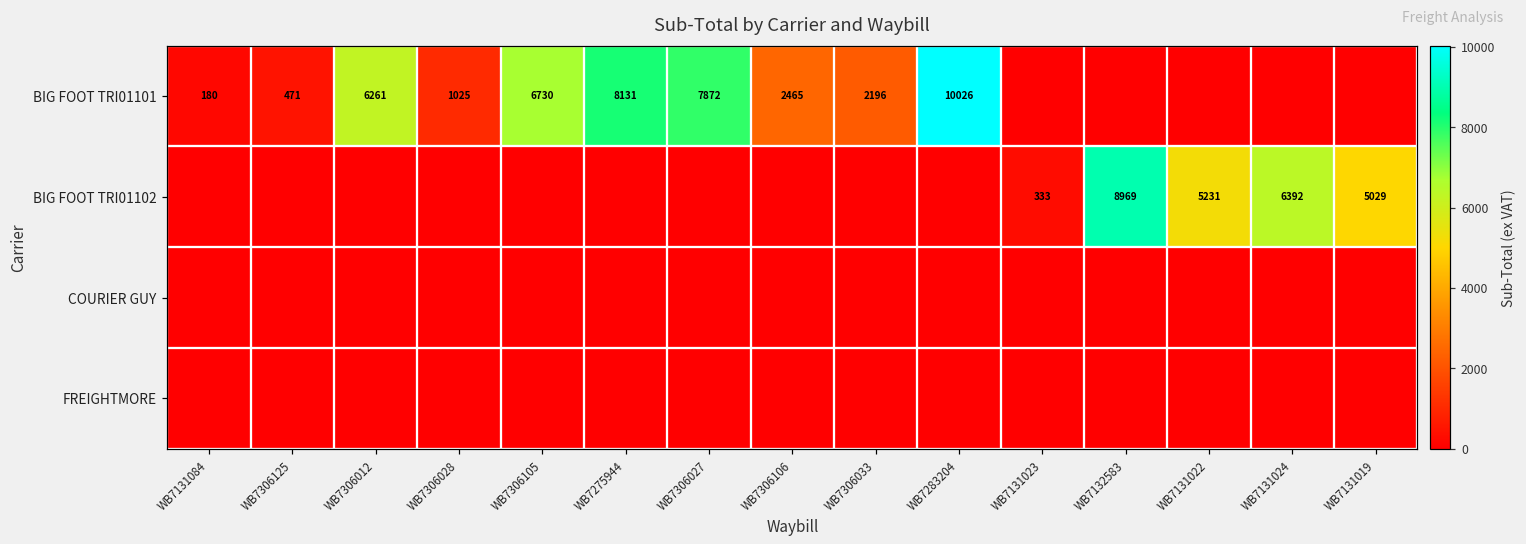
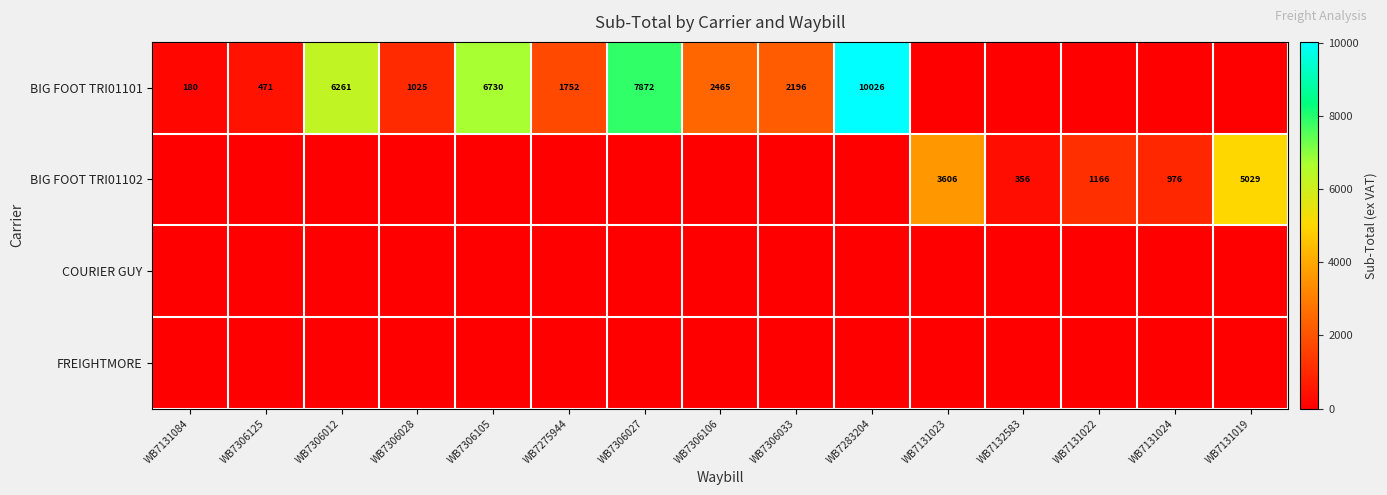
BIG FOOT TRI01101, WB7275944: 8131 -> 1752
BIG FOOT TRI01102, WB7131023: 333 -> 3606
BIG FOOT TRI01102, WB7132583: 8969 -> 356
BIG FOOT TRI01102, WB7131022: 5231 -> 1166
BIG FOOT TRI01102, WB7131024: 6392 -> 976
